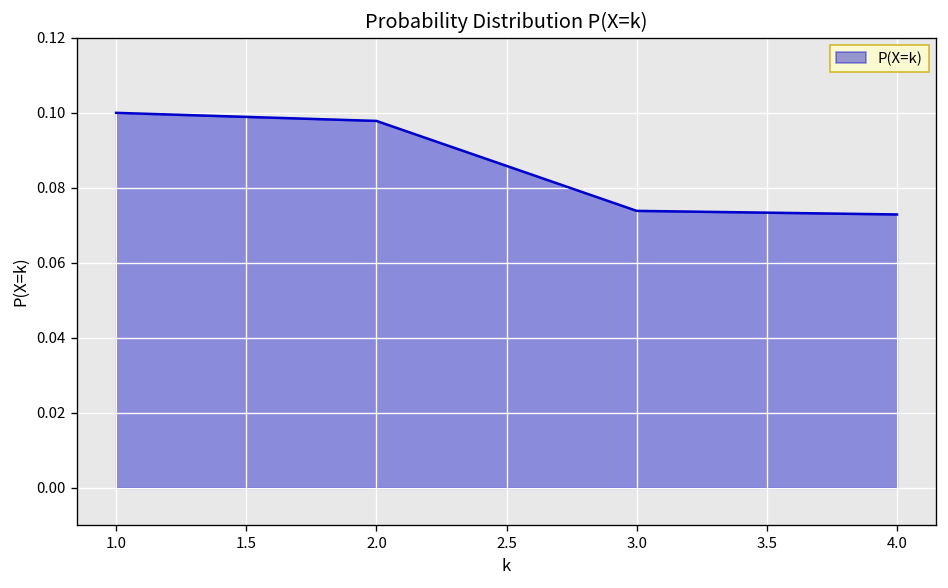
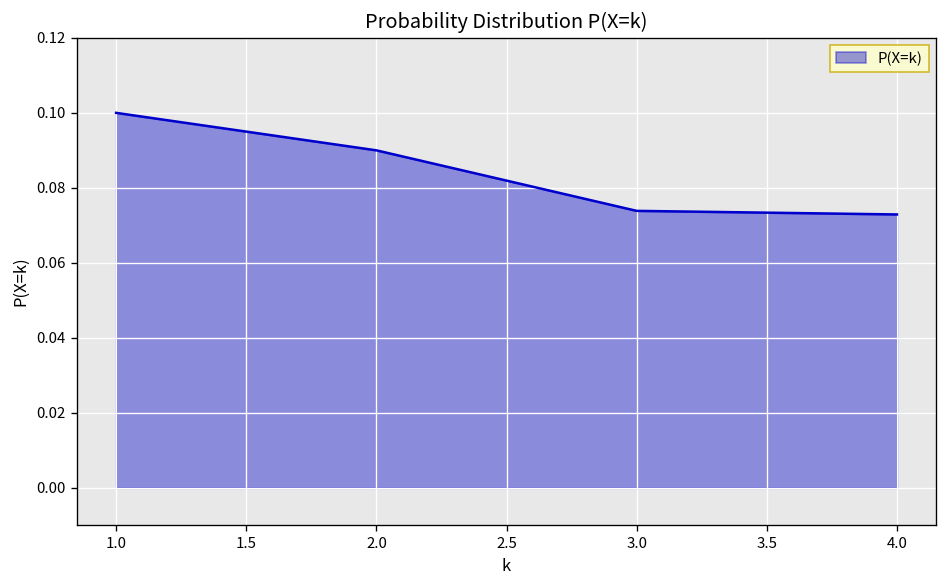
2.0: 0.098 -> 0.090
